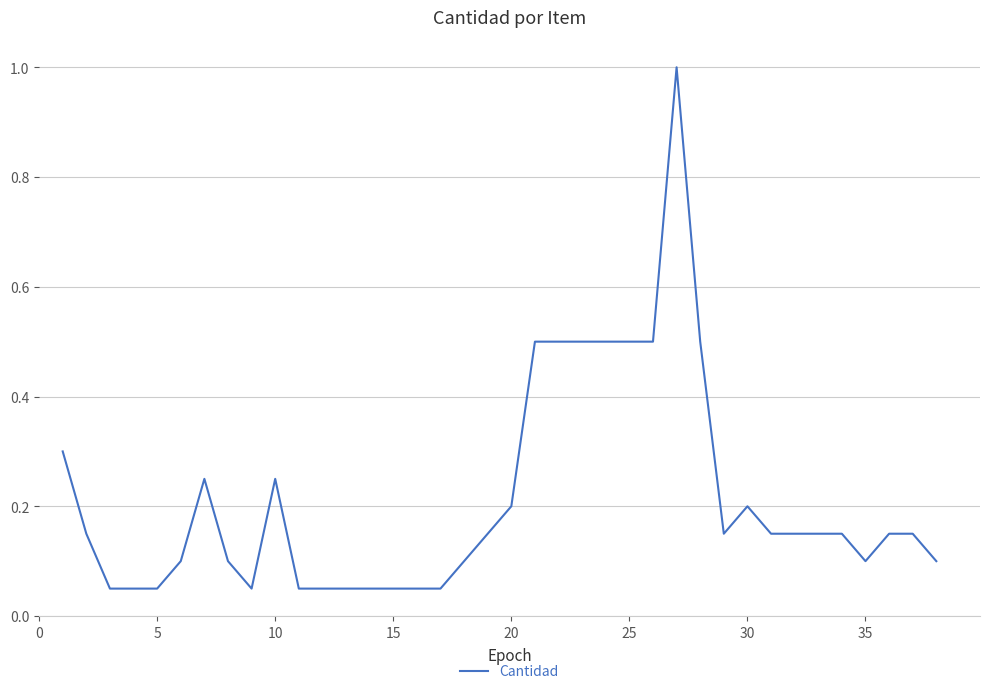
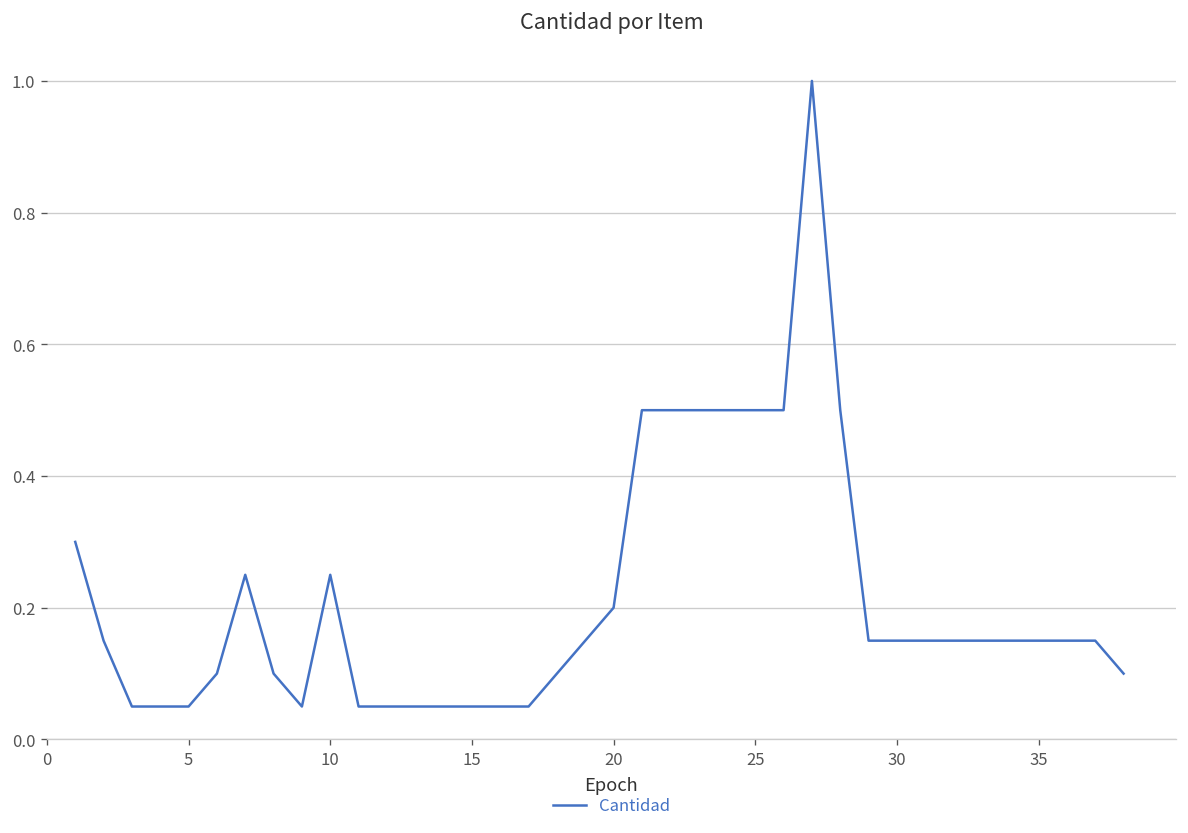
30: 0.20 -> 0.15
35: 0.10 -> 0.15
